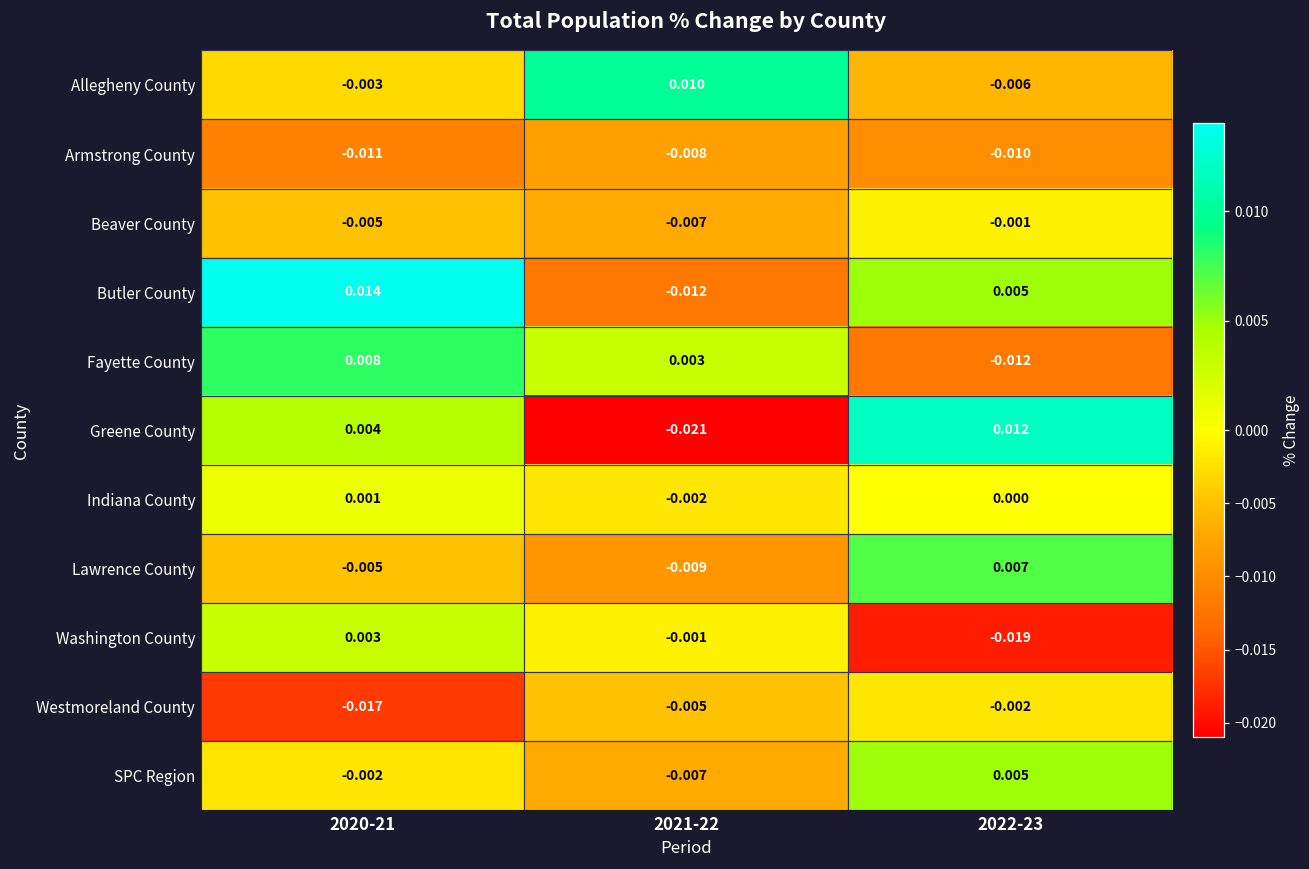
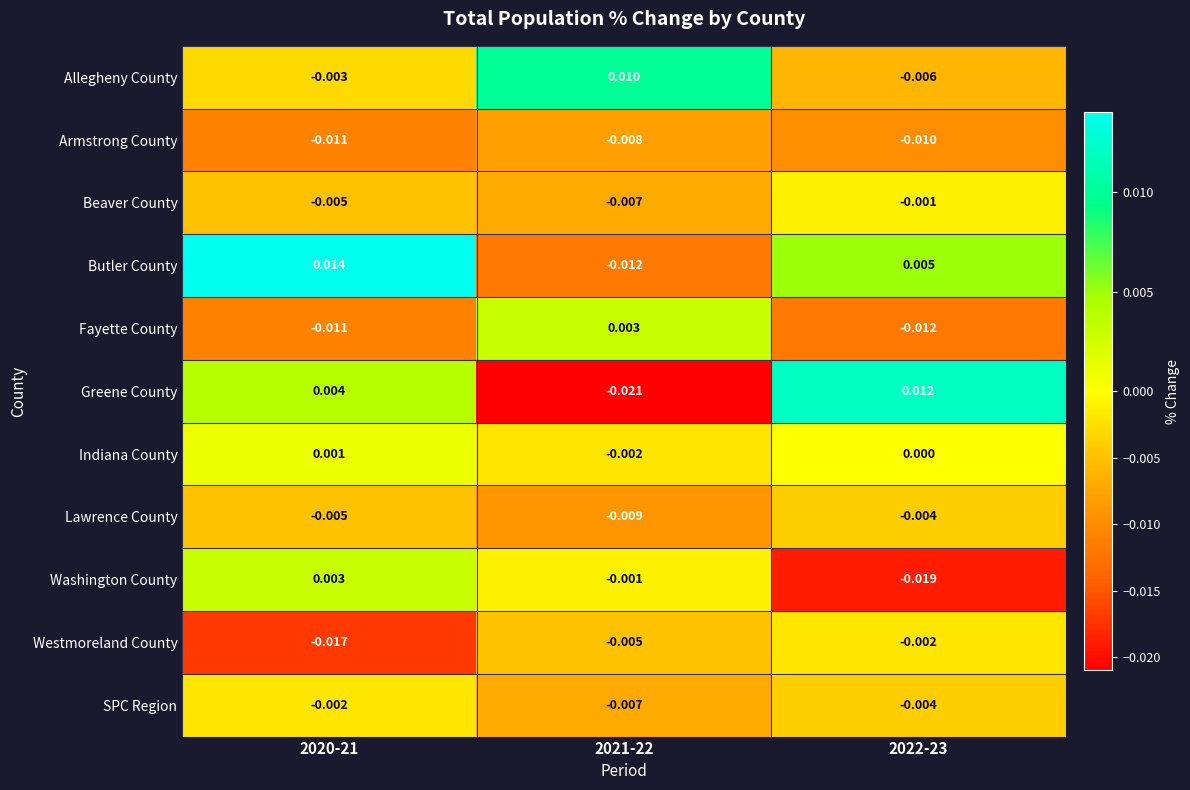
Fayette County, 2020-21: 0.008 -> -0.011
Lawrence County, 2022-23: 0.007 -> -0.004
SPC Region, 2022-23: 0.005 -> -0.004
